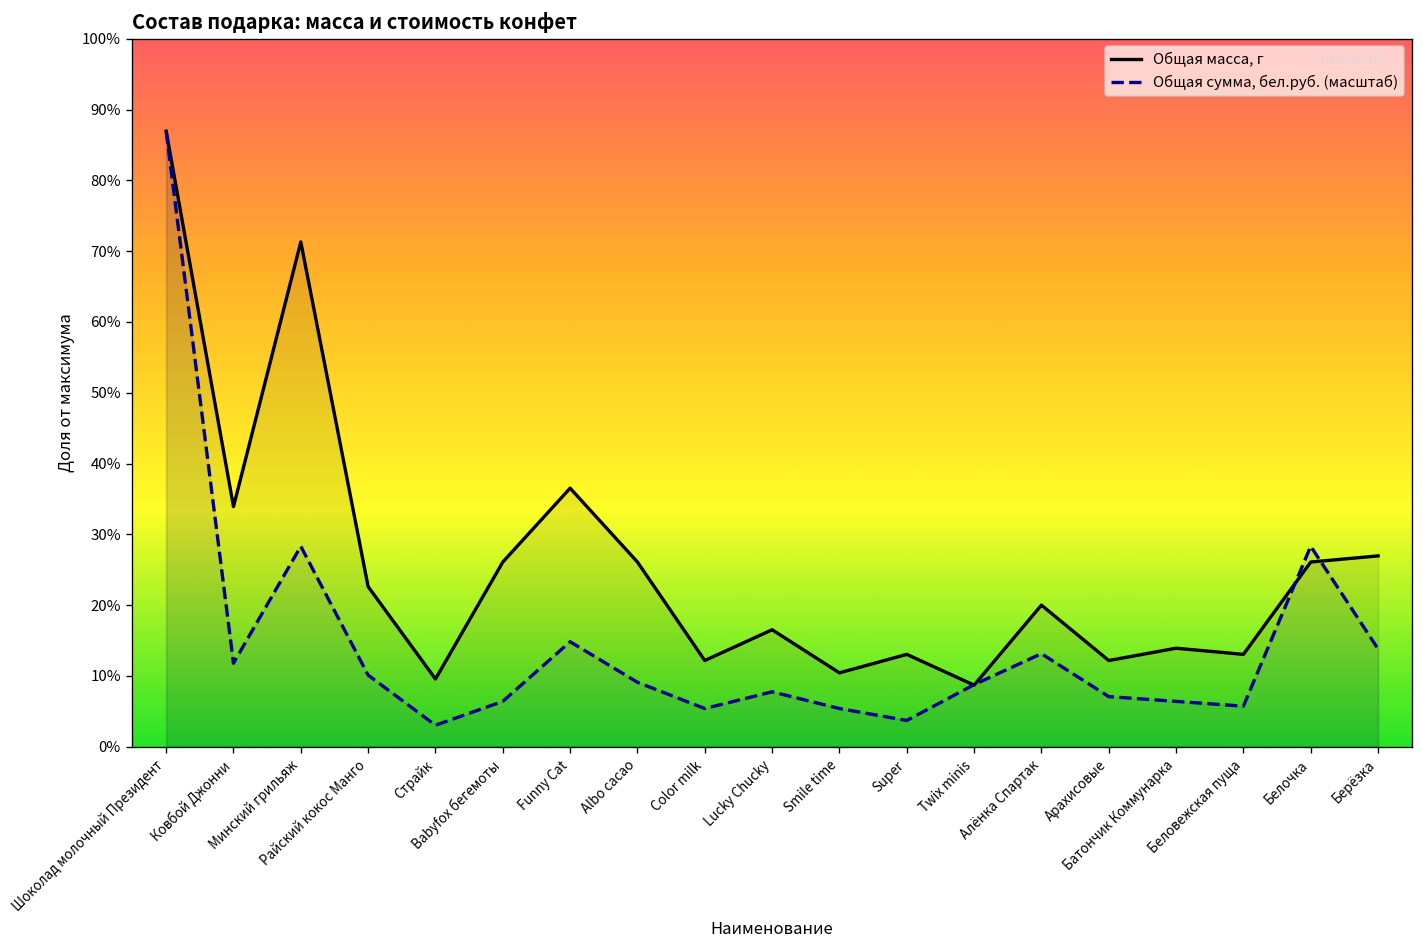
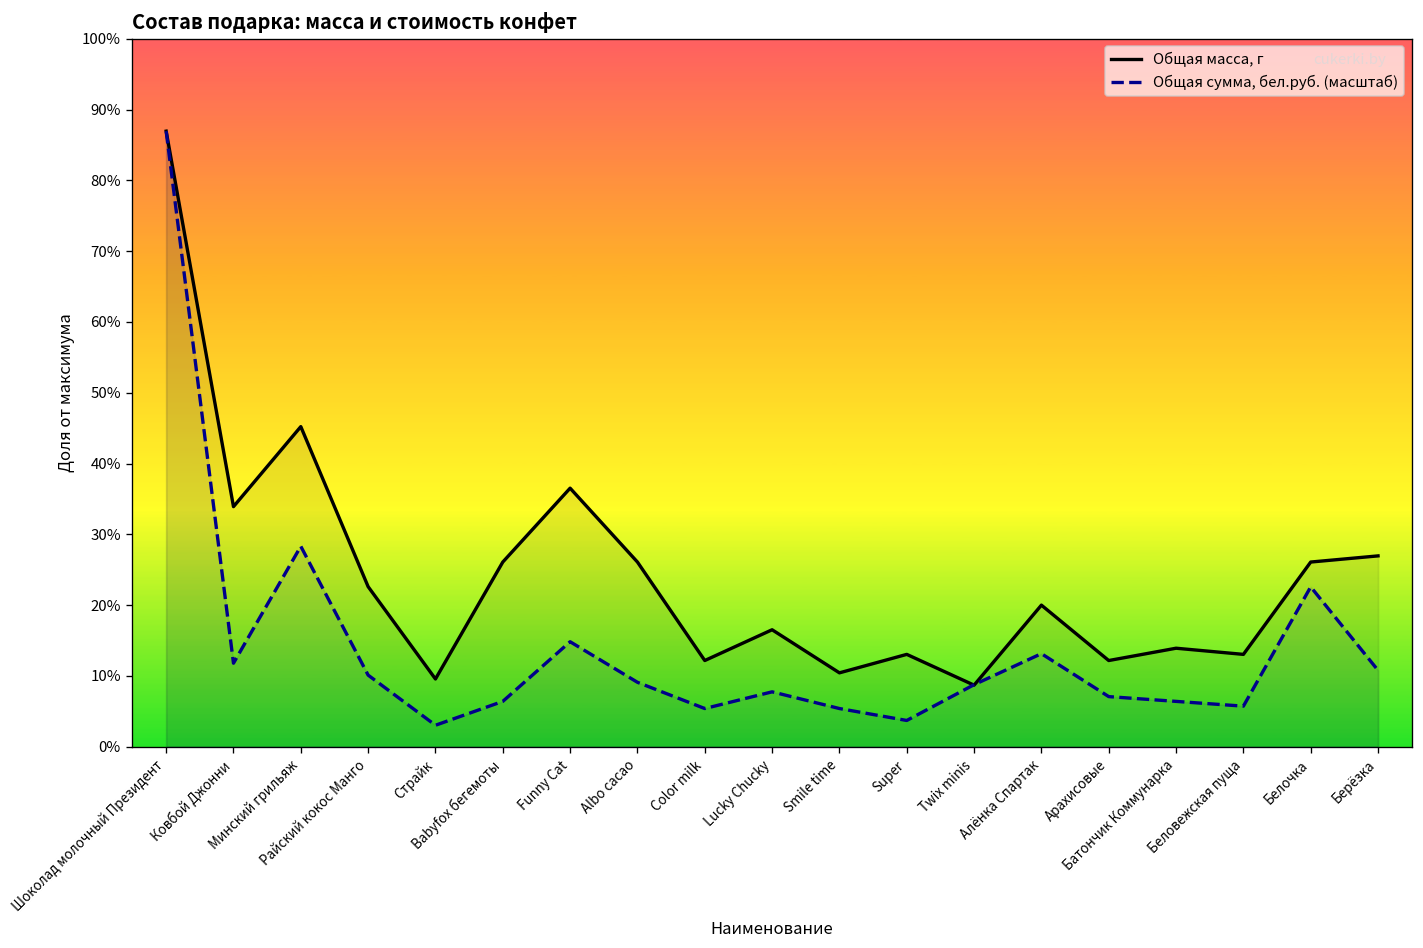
Общая масса, г, Минский грильяж: 71% -> 45%
Общая сумма, бел.руб. (масштаб), Белочка: 28% -> 23%
Общая сумма, бел.руб. (масштаб), Берёзка: 14% -> 11%
